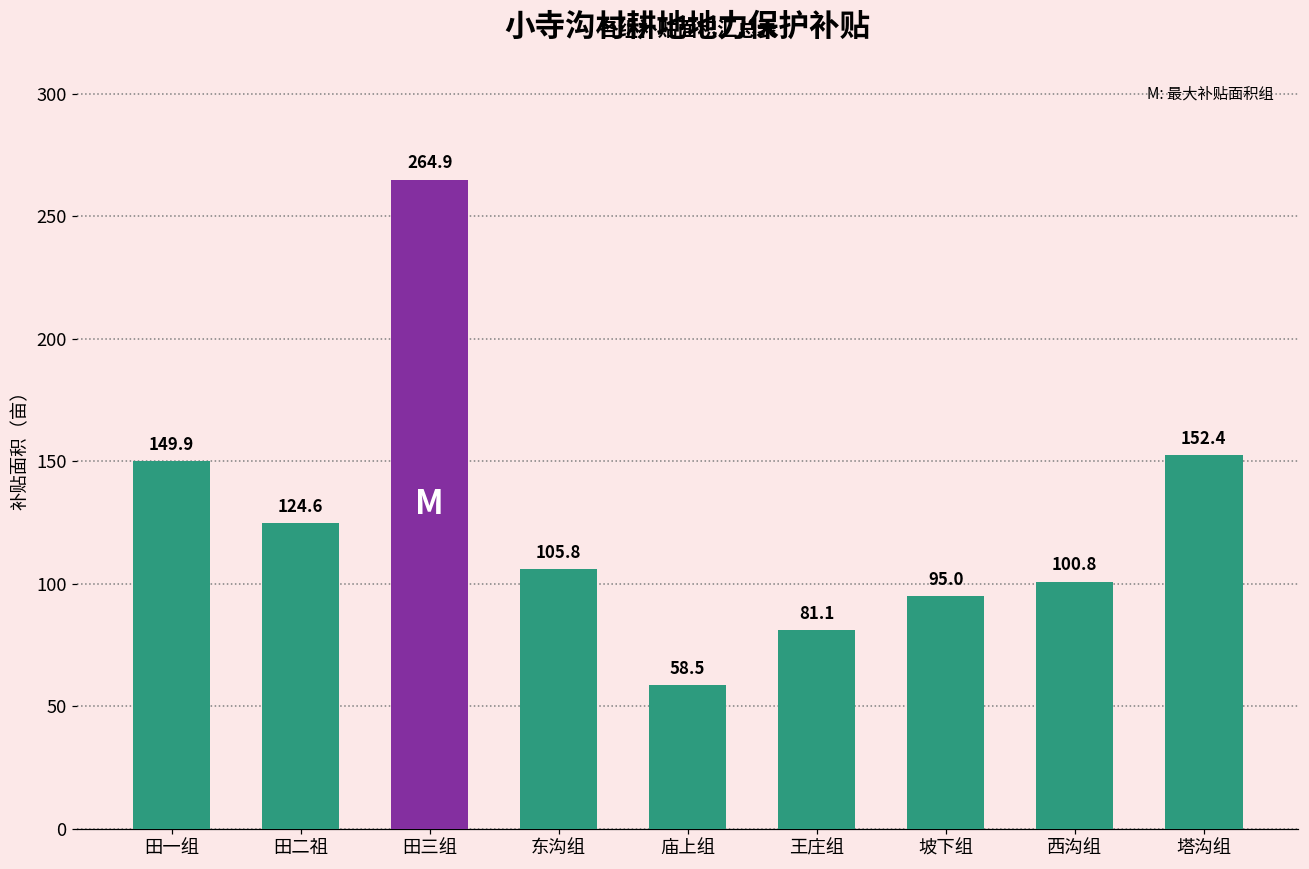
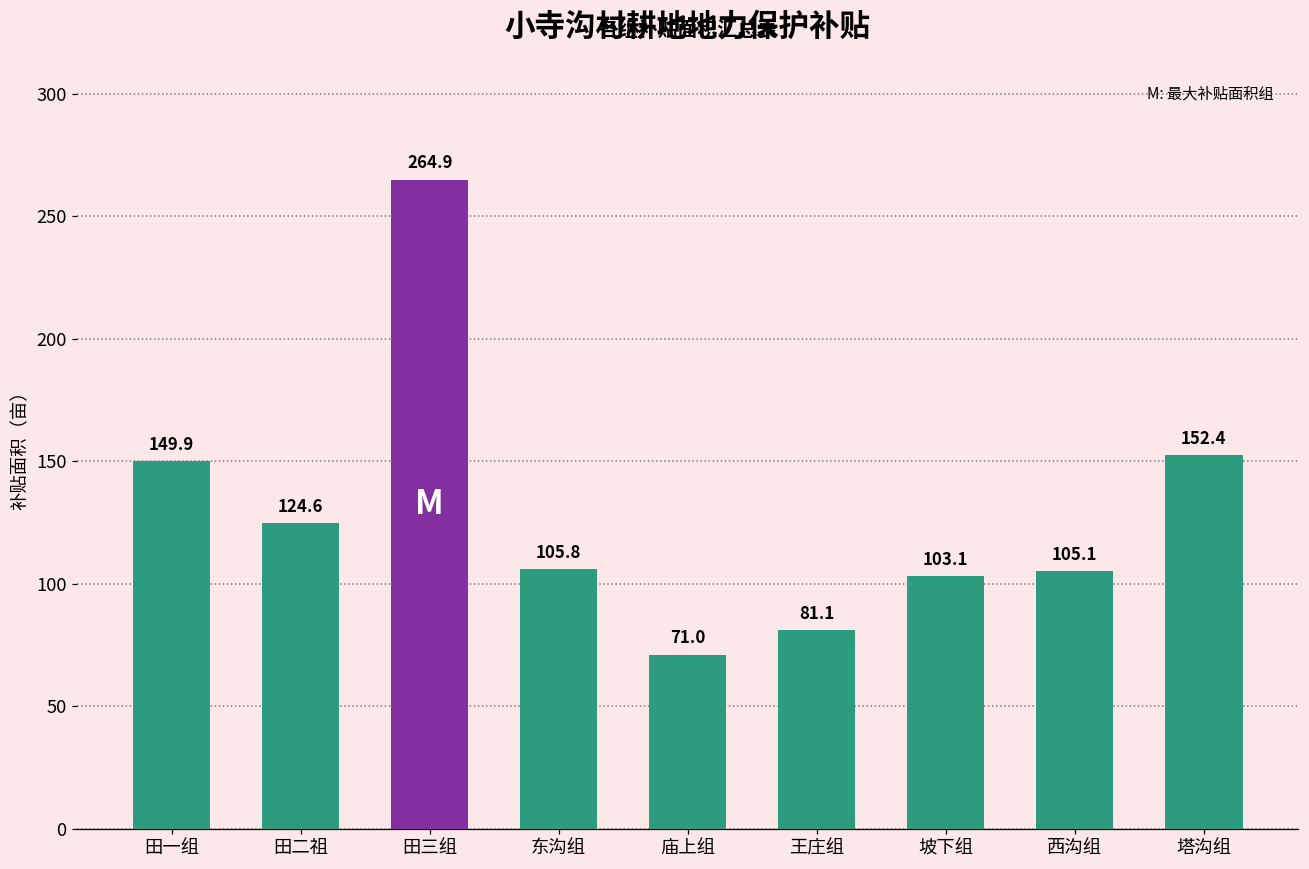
庙上组: 58.5 -> 71.0
坡下组: 95.0 -> 103.1
西沟组: 100.8 -> 105.1
